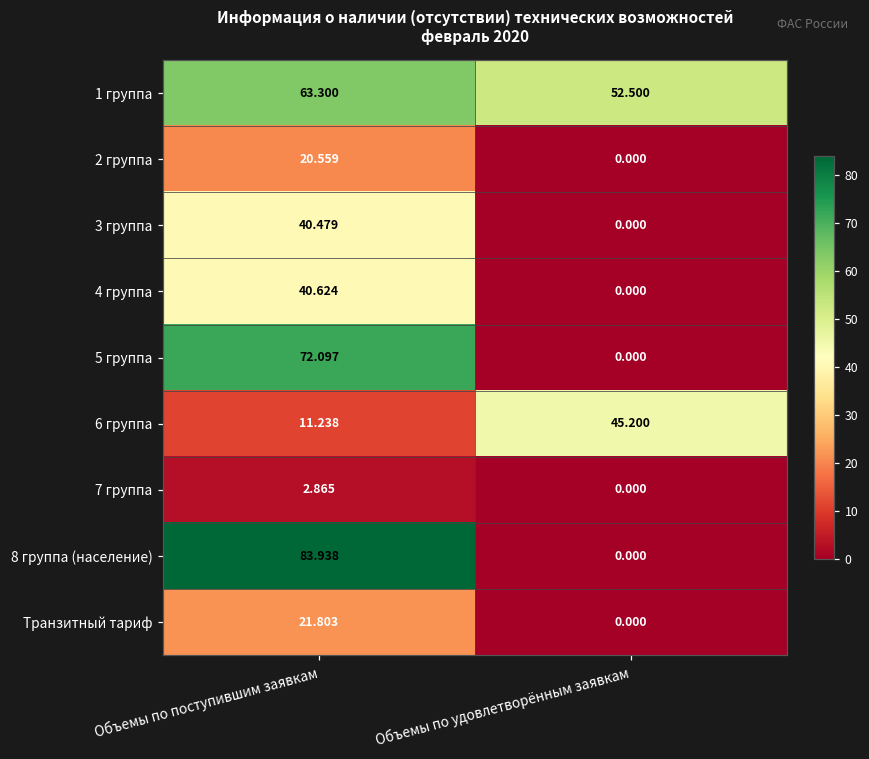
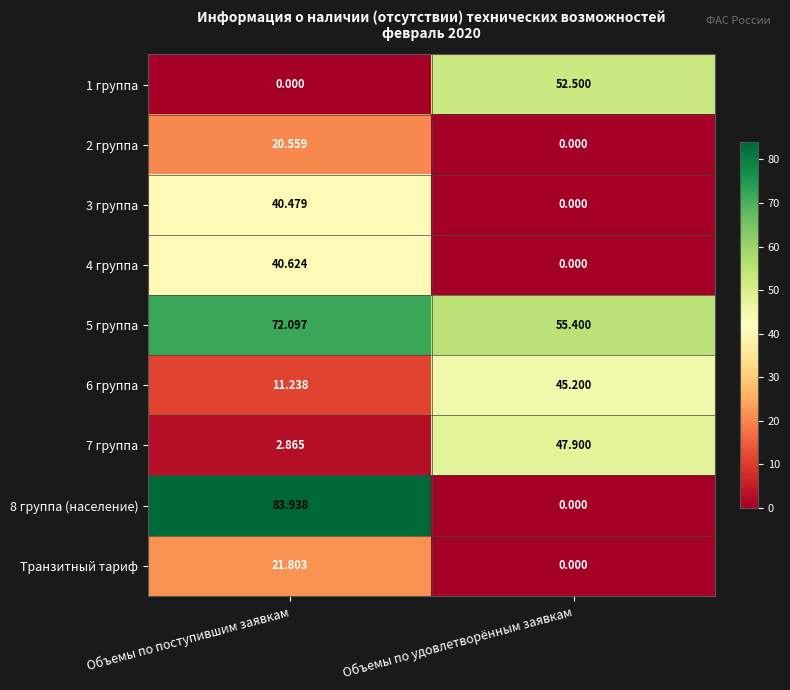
1 группа, Объемы по поступившим заявкам: 63.300 -> 0.000
5 группа, Объемы по удовлетворённым заявкам: 0.000 -> 55.400
7 группа, Объемы по удовлетворённым заявкам: 0.000 -> 47.900
